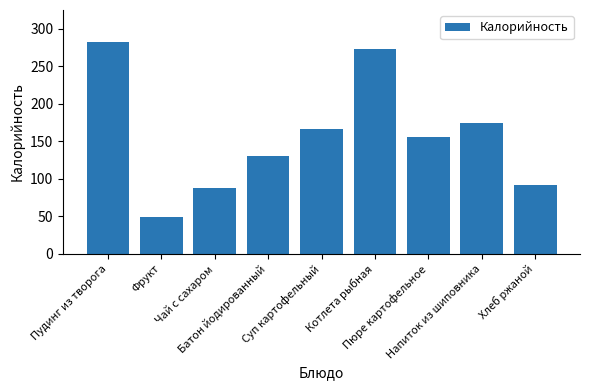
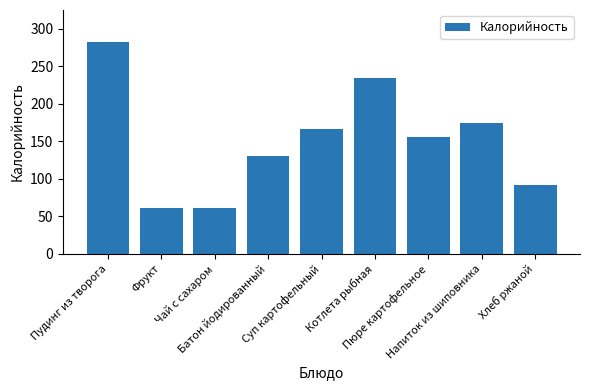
Фрукт: 50 -> 60
Чай с сахаром: 90 -> 60
Котлета рыбная: 270 -> 230
